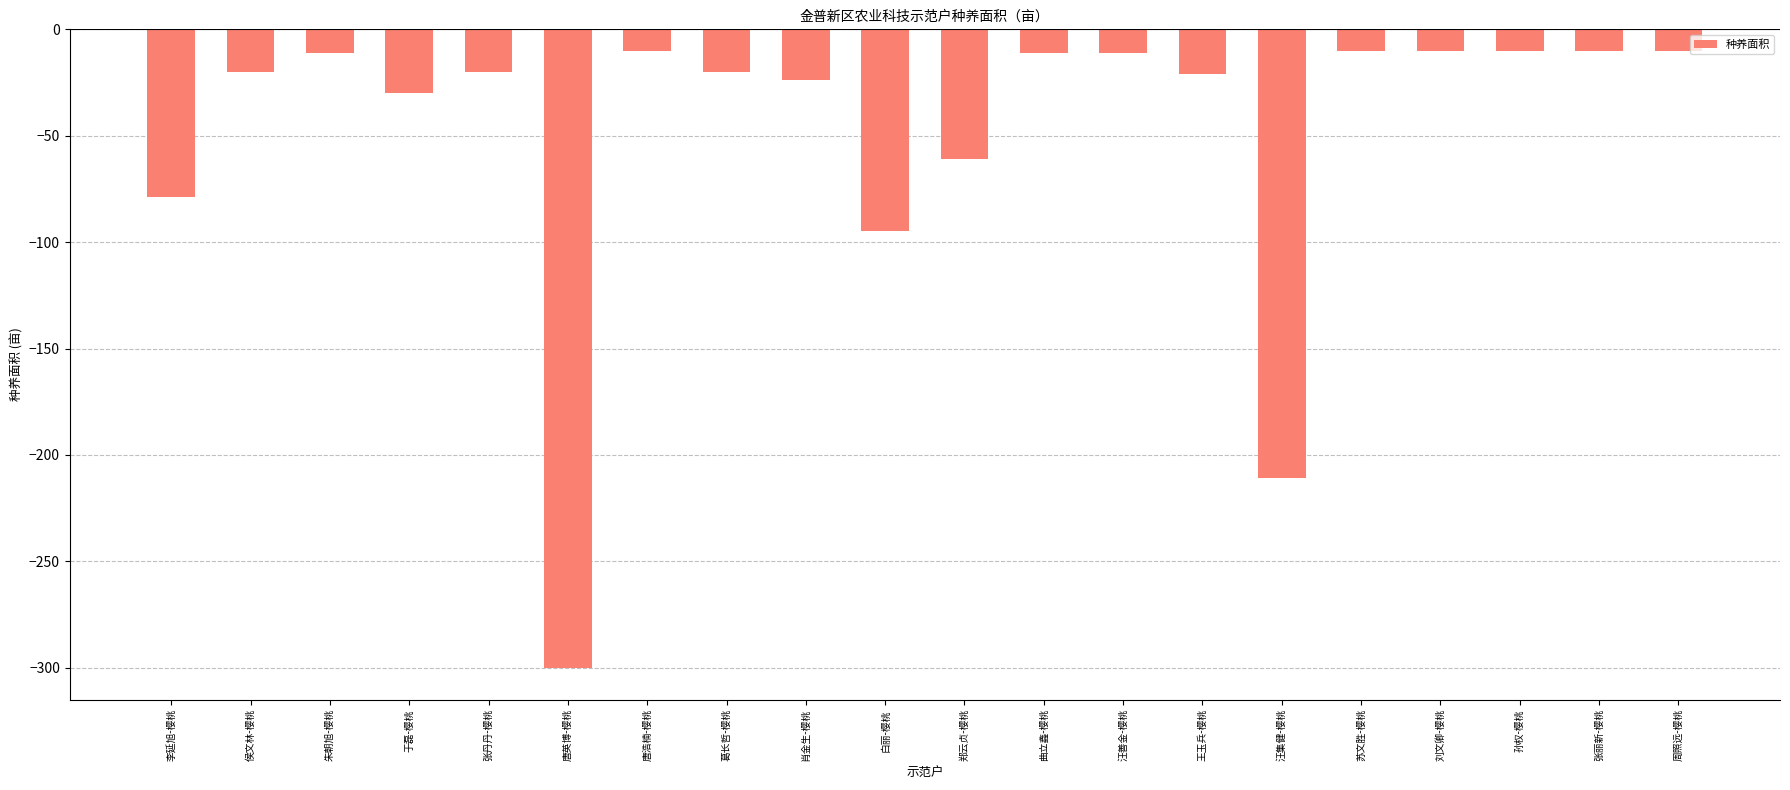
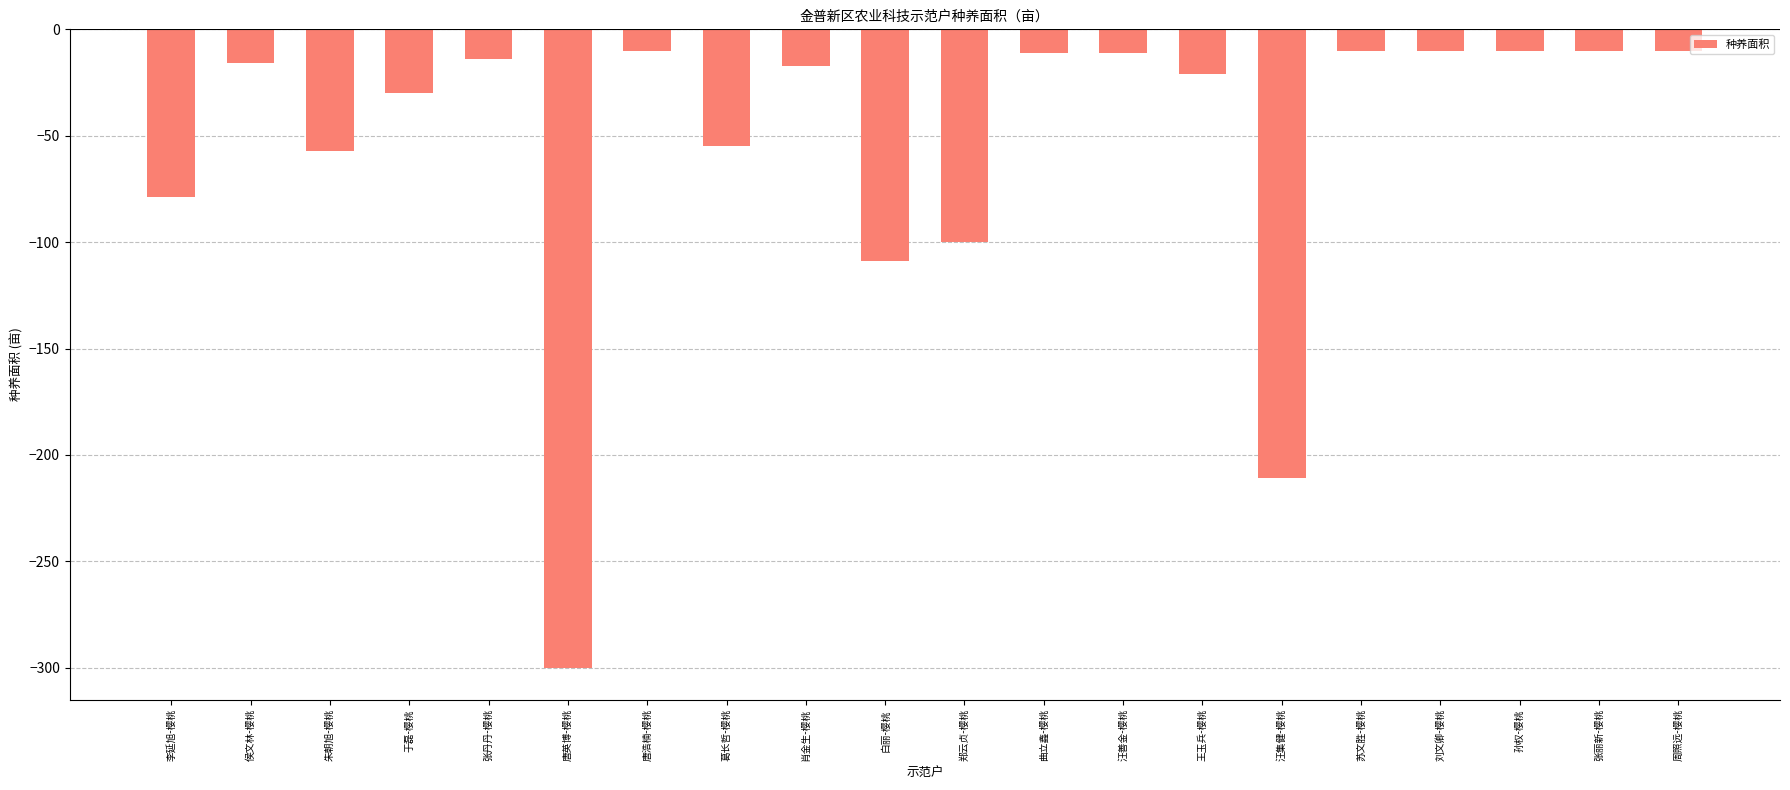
侯文林-樱桃: -20 -> -16
朱朝旭-樱桃: -11 -> -57
张丹丹-樱桃: -20 -> -14
葛长哲-樱桃: -20 -> -55
肖金生-樱桃: -24 -> -17
白丽-樱桃: -95 -> -109
郑云贞-樱桃: -61 -> -100
